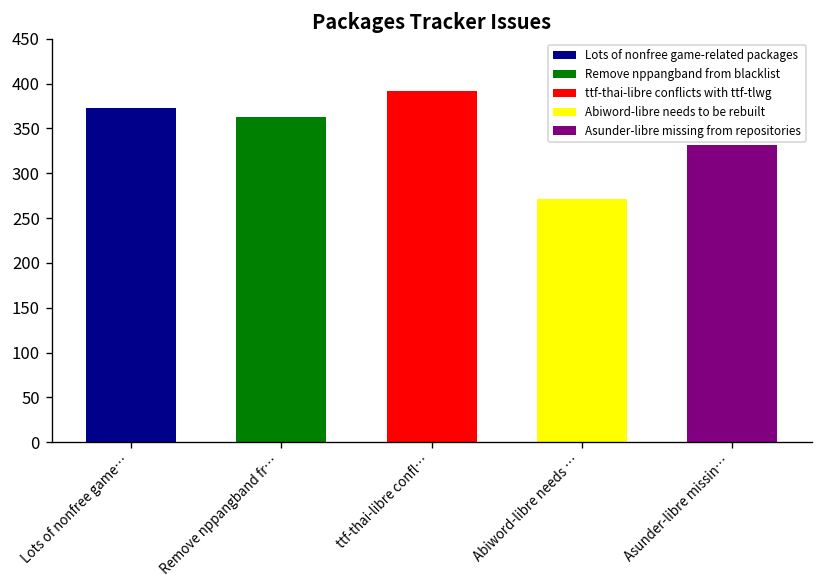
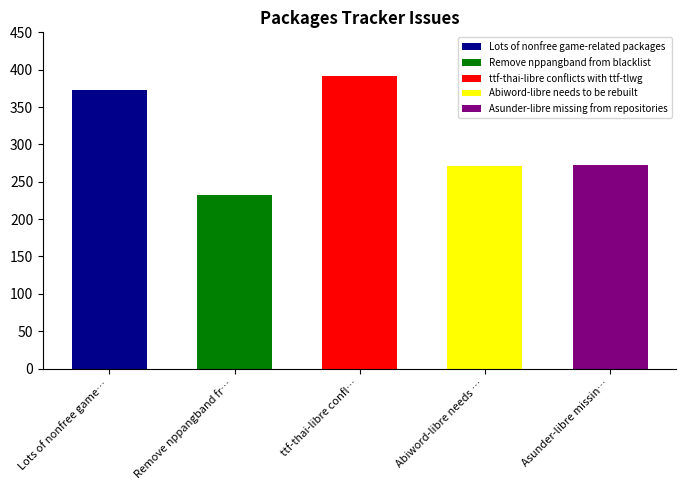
Remove nppangband fr…: 360 -> 230
Asunder-libre missin…: 330 -> 270
